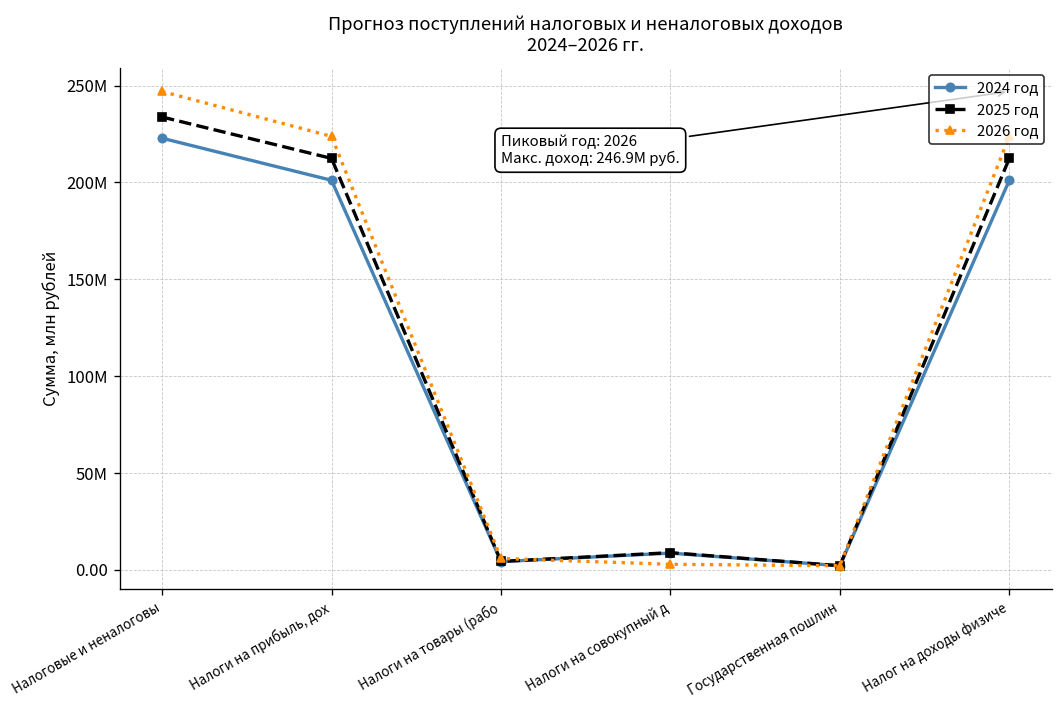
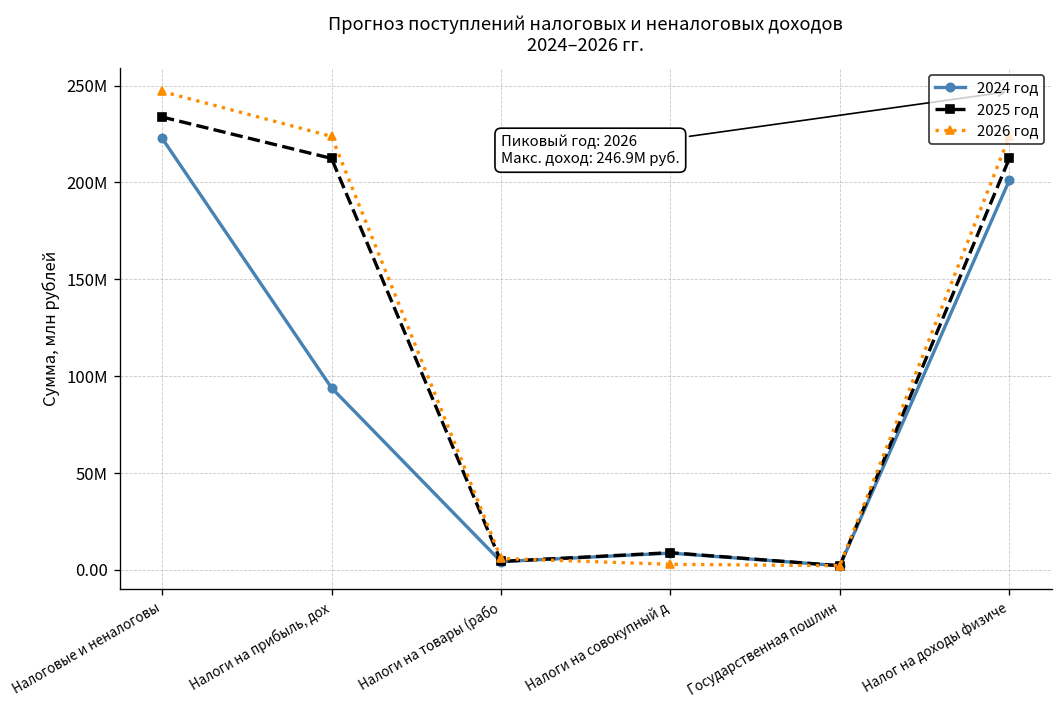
2024 год, Налоги на прибыль, дох: 201000000 -> 94000000
